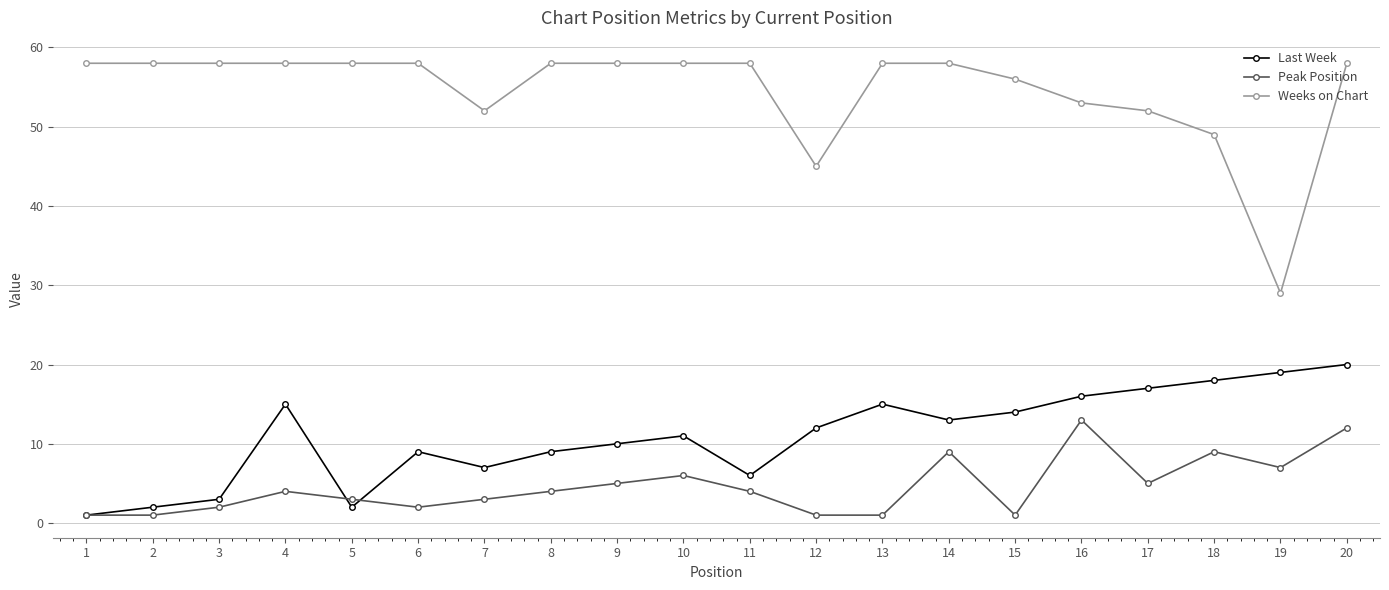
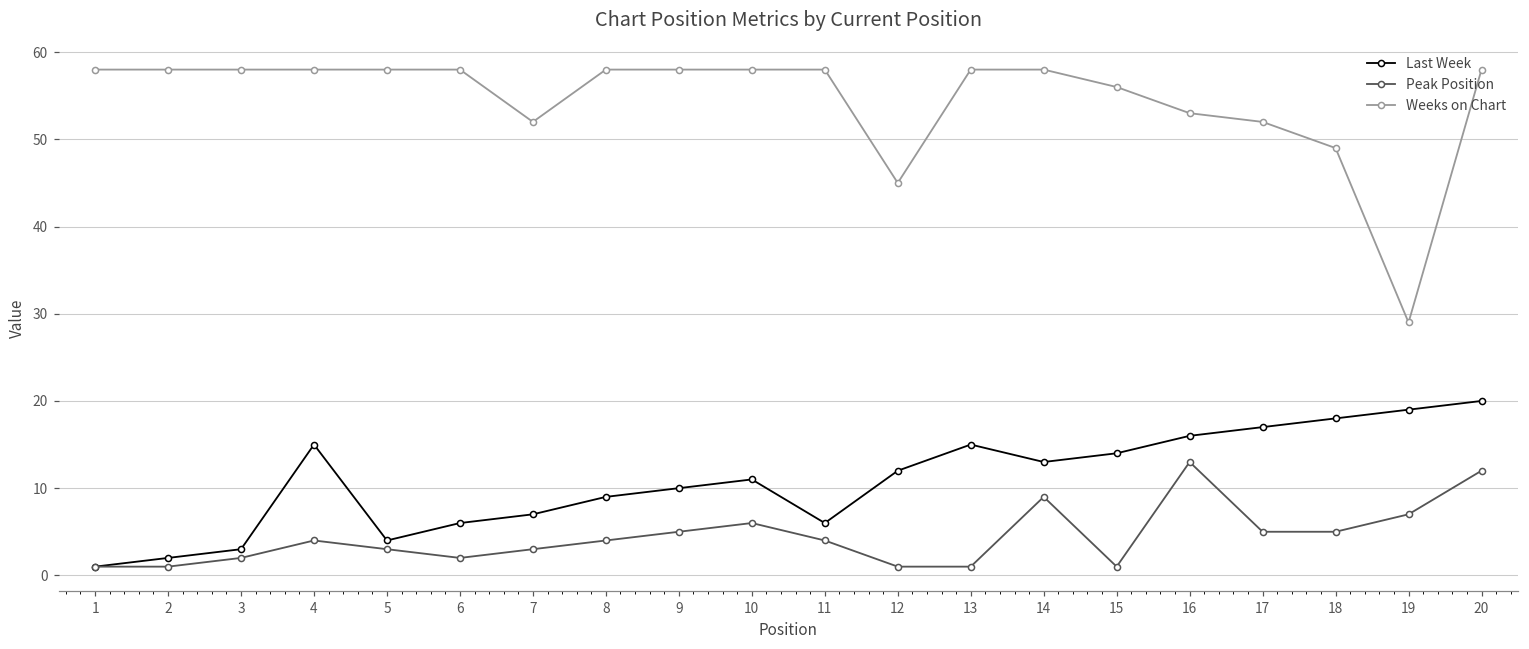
Last Week, 5: 2 -> 4
Last Week, 6: 9 -> 6
Peak Position, 18: 9 -> 5
